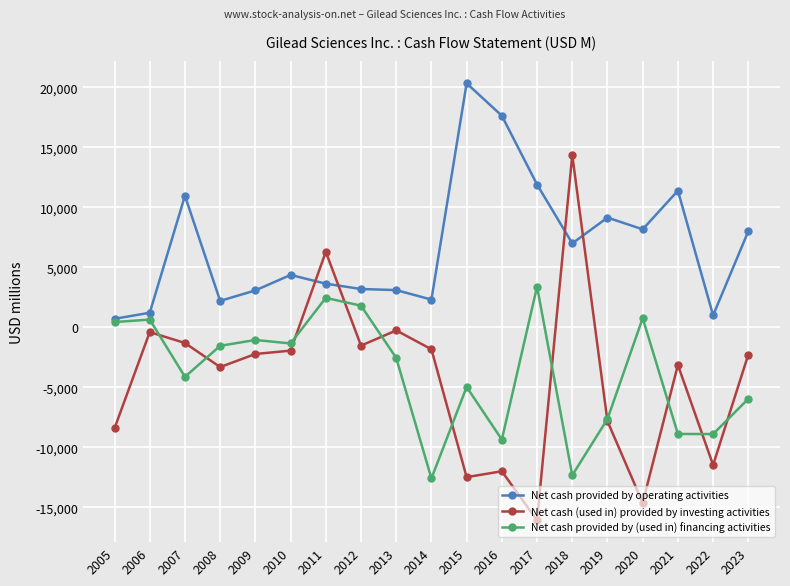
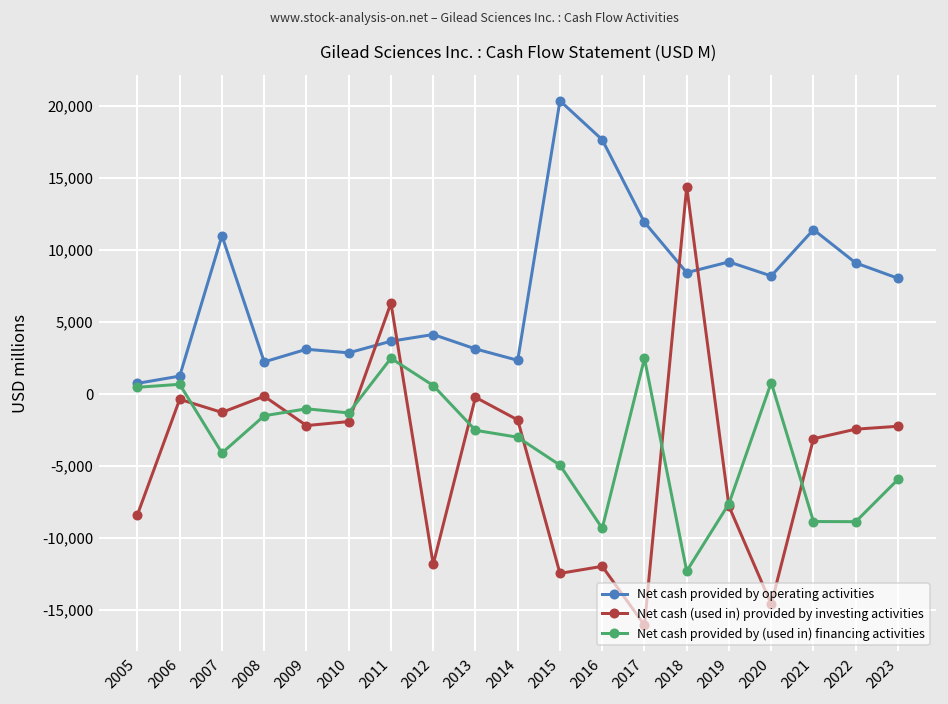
Net cash (used in) provided by investing activities, 2008: -3,300 -> -200
Net cash provided by operating activities, 2010: 4,400 -> 2,800
Net cash provided by operating activities, 2012: 3,200 -> 4,100
Net cash (used in) provided by investing activities, 2012: -1,500 -> -11,800
Net cash provided by (used in) financing activities, 2012: 1,800 -> 600
Net cash provided by (used in) financing activities, 2014: -12,600 -> -3,000
Net cash provided by (used in) financing activities, 2017: 3,400 -> 2,400
Net cash provided by operating activities, 2018: 7,000 -> 8,400
Net cash provided by operating activities, 2022: 1,000 -> 9,100
Net cash (used in) provided by investing activities, 2022: -11,500 -> -2,500
